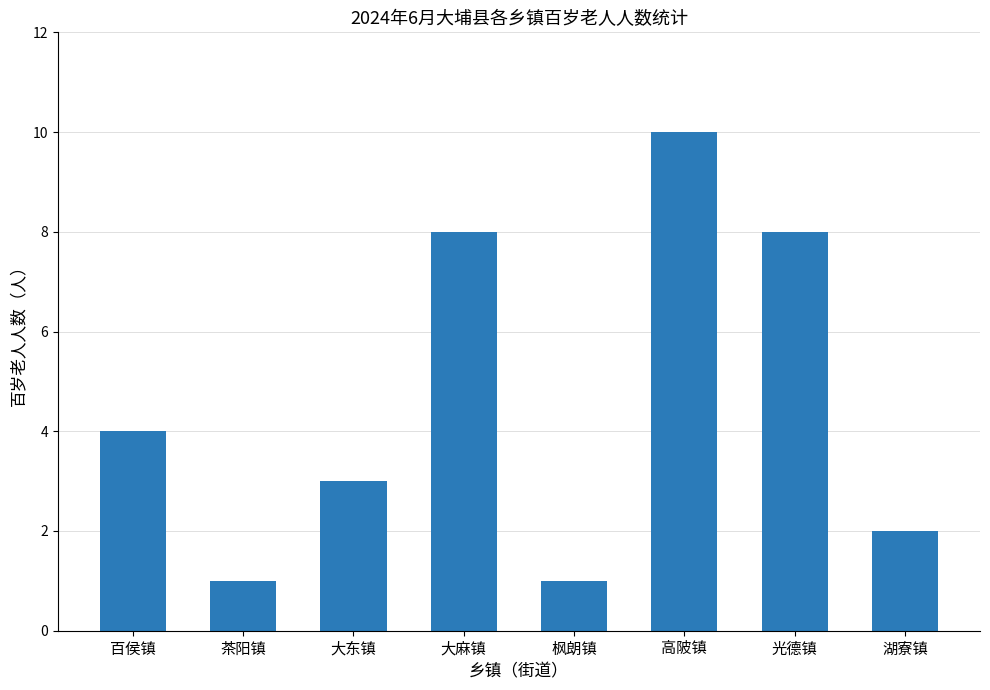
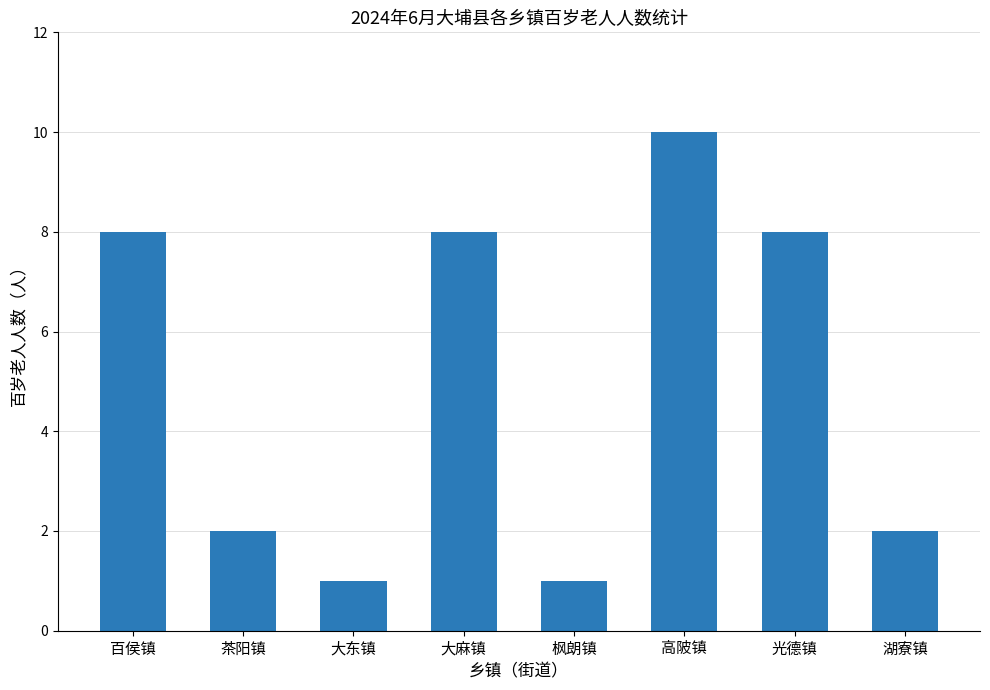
百侯镇: 4 -> 8
茶阳镇: 1 -> 2
大东镇: 3 -> 1
